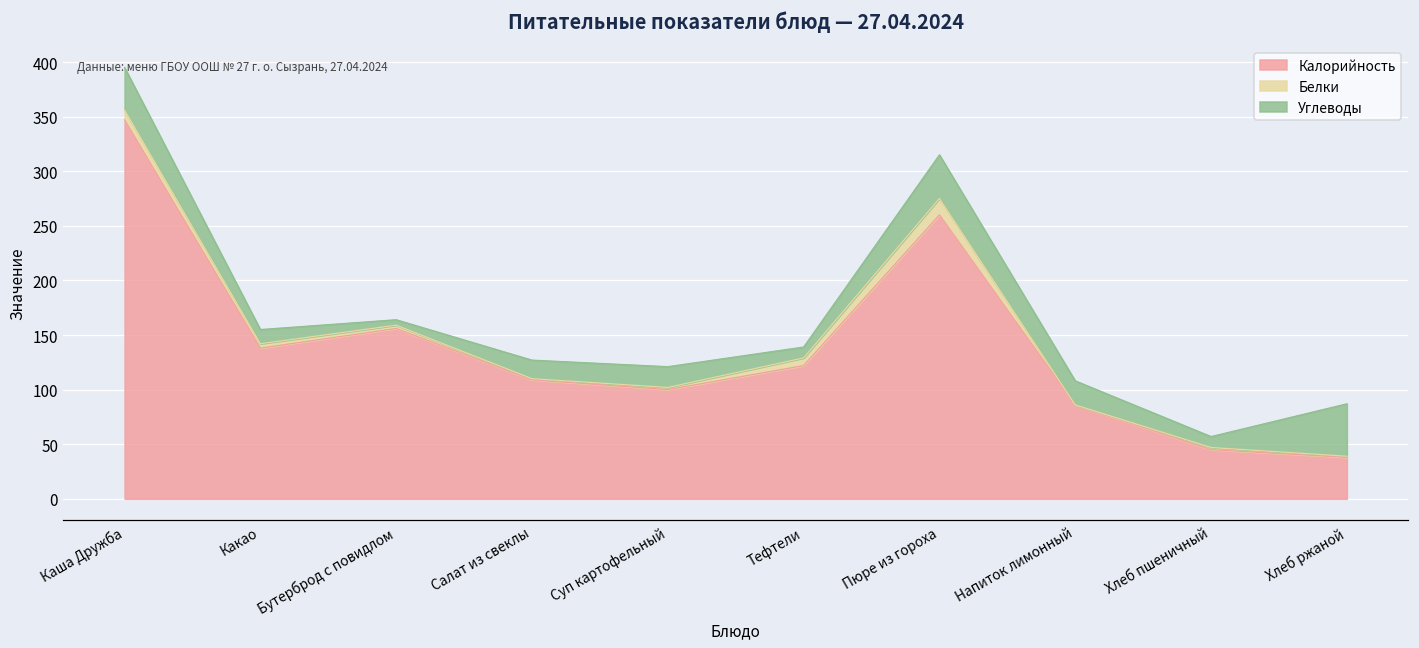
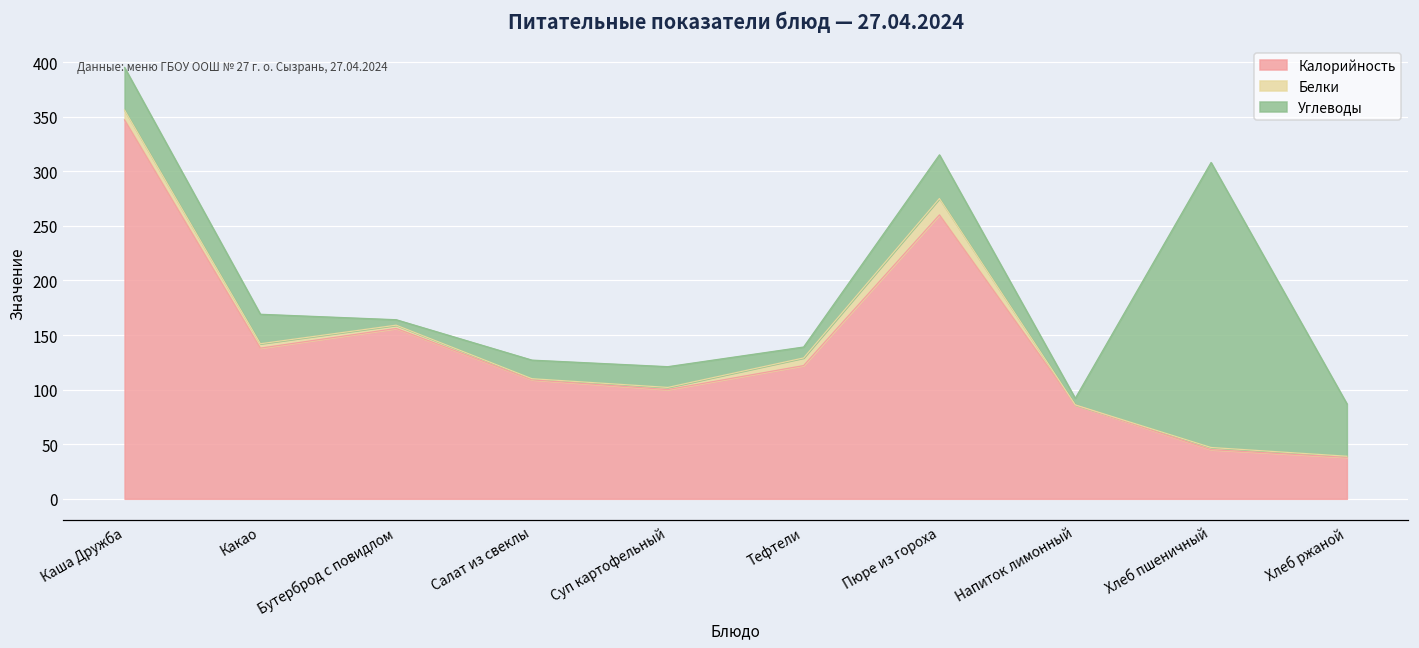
Углеводы, Какао: 10 -> 30
Углеводы, Напиток лимонный: 20 -> 10
Углеводы, Хлеб пшеничный: 10 -> 260
